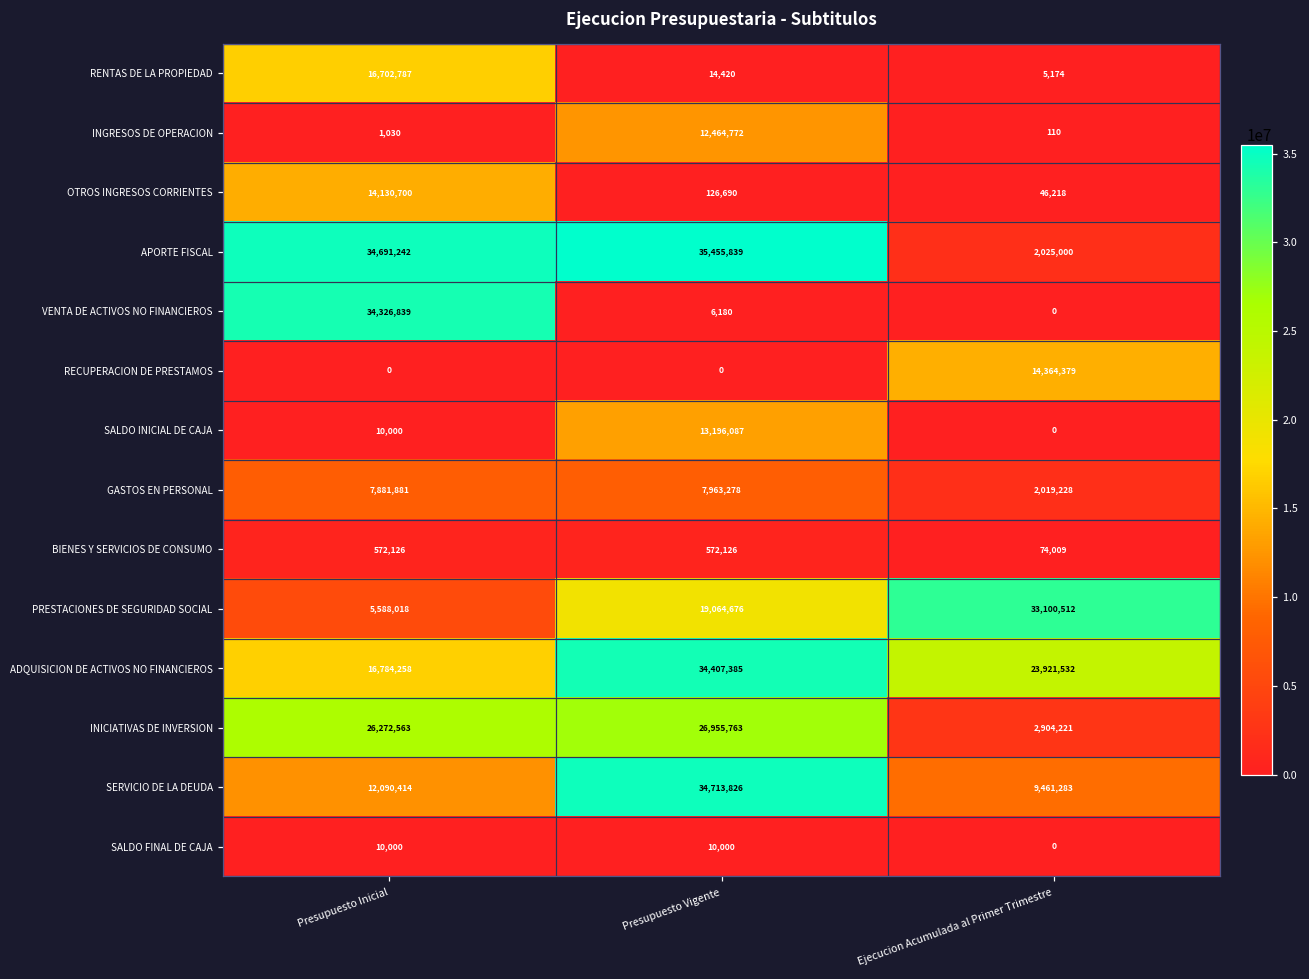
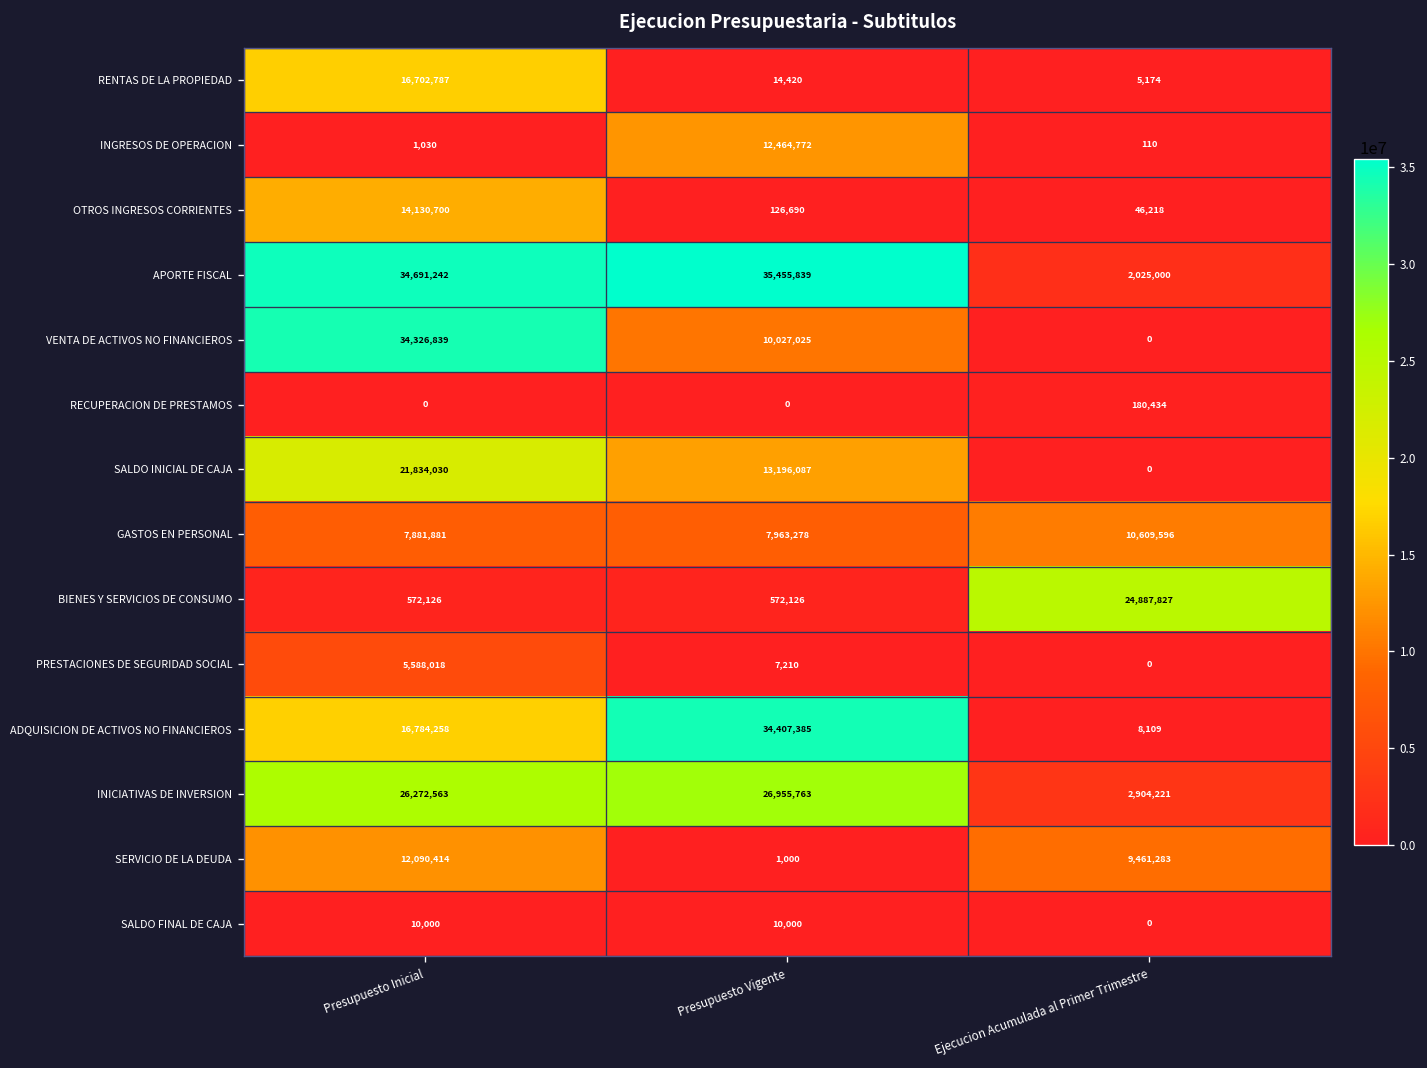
VENTA DE ACTIVOS NO FINANCIEROS, Presupuesto Vigente: 6,180 -> 10,027,025
RECUPERACION DE PRESTAMOS, Ejecucion Acumulada al Primer Trimestre: 14,364,379 -> 180,434
SALDO INICIAL DE CAJA, Presupuesto Inicial: 10,000 -> 21,834,030
GASTOS EN PERSONAL, Ejecucion Acumulada al Primer Trimestre: 2,019,228 -> 10,609,596
BIENES Y SERVICIOS DE CONSUMO, Ejecucion Acumulada al Primer Trimestre: 74,009 -> 24,887,827
PRESTACIONES DE SEGURIDAD SOCIAL, Presupuesto Vigente: 19,064,676 -> 7,210
PRESTACIONES DE SEGURIDAD SOCIAL, Ejecucion Acumulada al Primer Trimestre: 33,100,512 -> 0
ADQUISICION DE ACTIVOS NO FINANCIEROS, Ejecucion Acumulada al Primer Trimestre: 23,921,532 -> 8,109
SERVICIO DE LA DEUDA, Presupuesto Vigente: 34,713,826 -> 1,000
